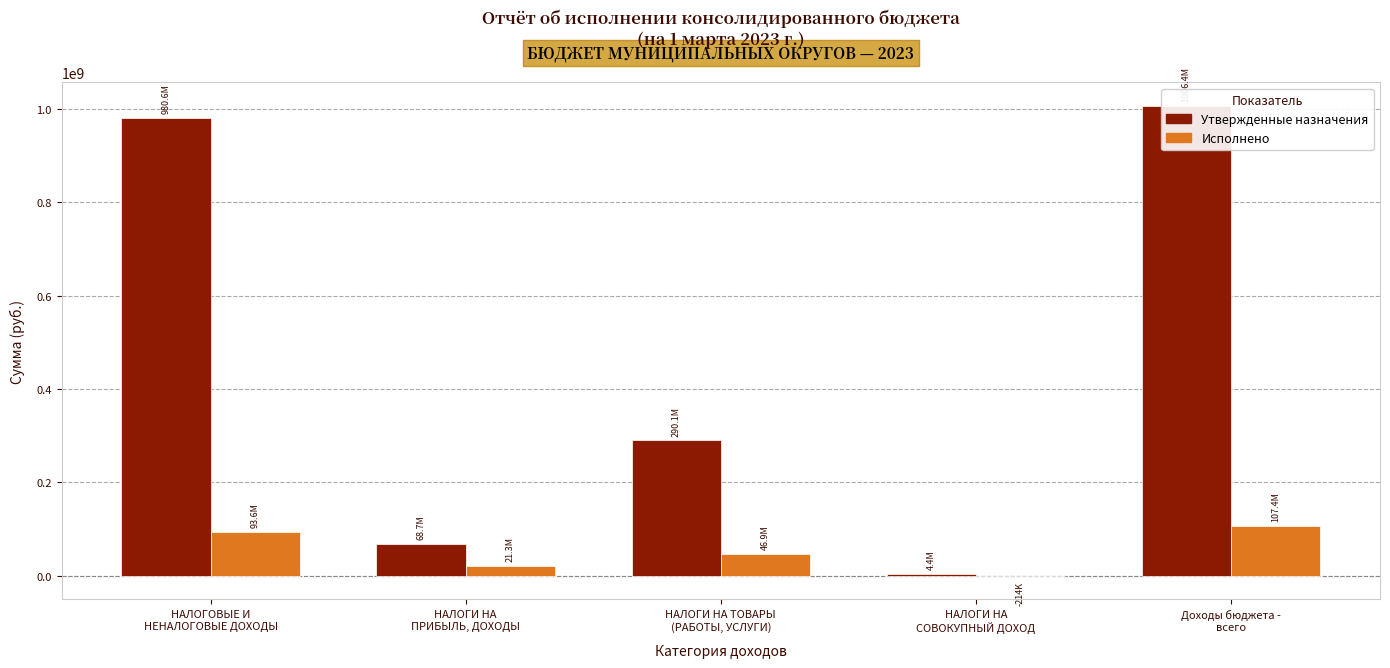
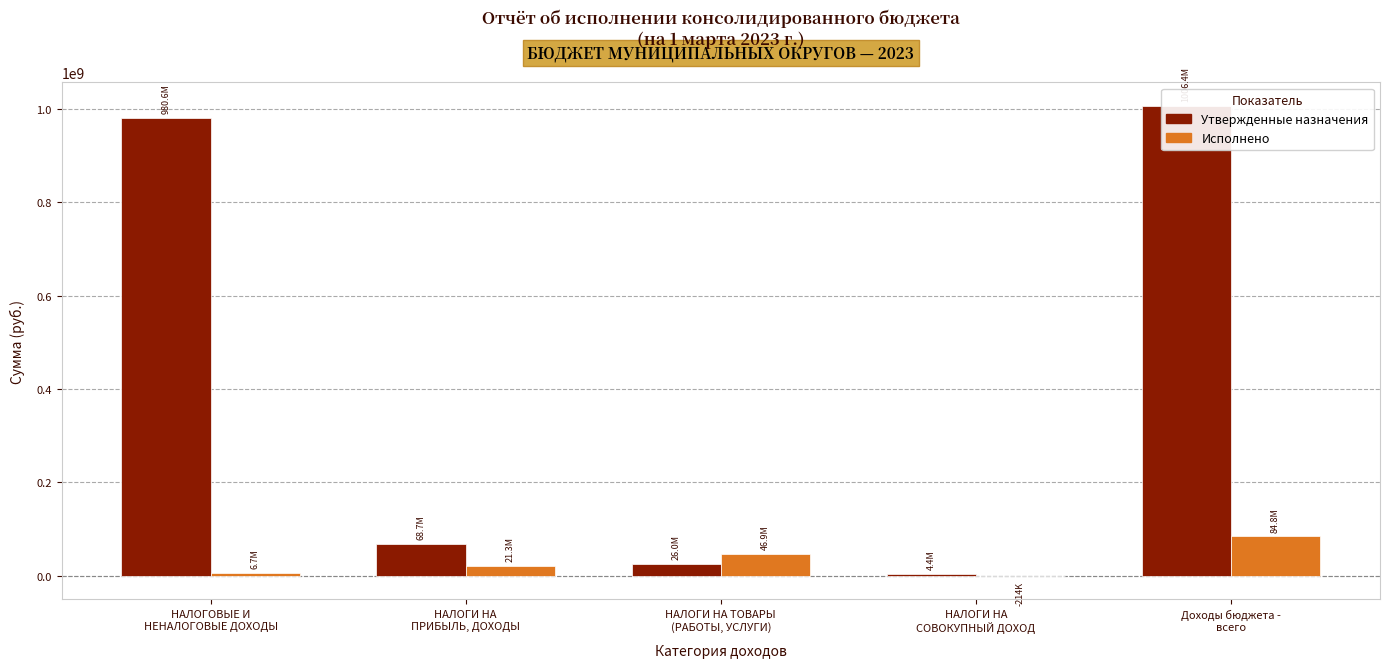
Исполнено, НАЛОГОВЫЕ И НЕНАЛОГОВЫЕ ДОХОДЫ: 93.6M -> 6.7M
Утвержденные назначения, НАЛОГИ НА ТОВАРЫ (РАБОТЫ, УСЛУГИ): 290.1M -> 26.0M
Исполнено, Доходы бюджета - всего: 107.4M -> 84.8M
